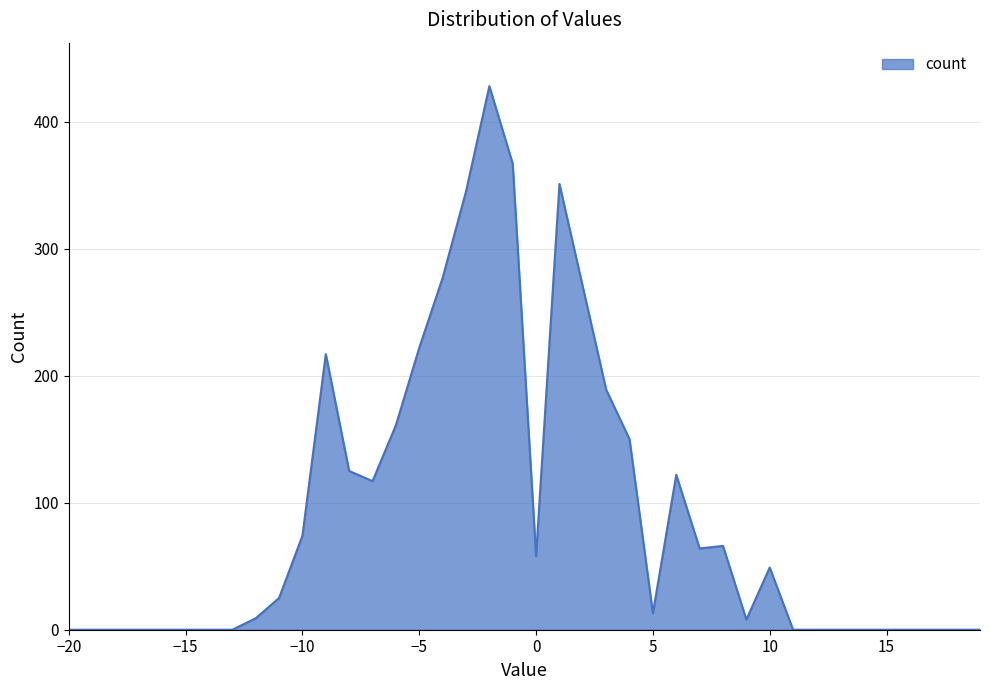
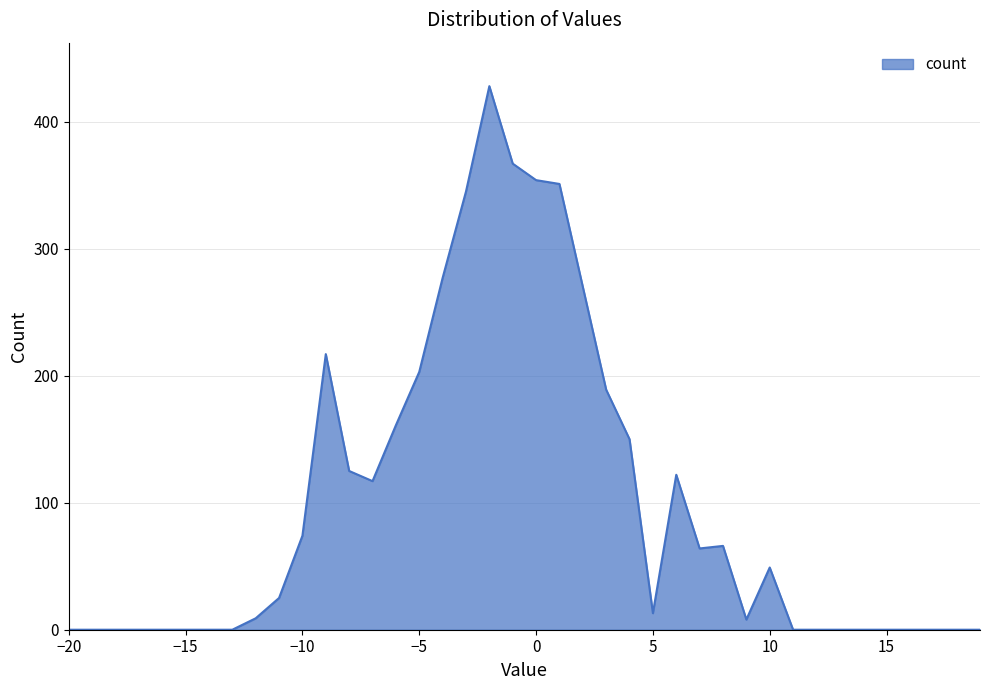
−5: 222 -> 203
0: 58 -> 354
